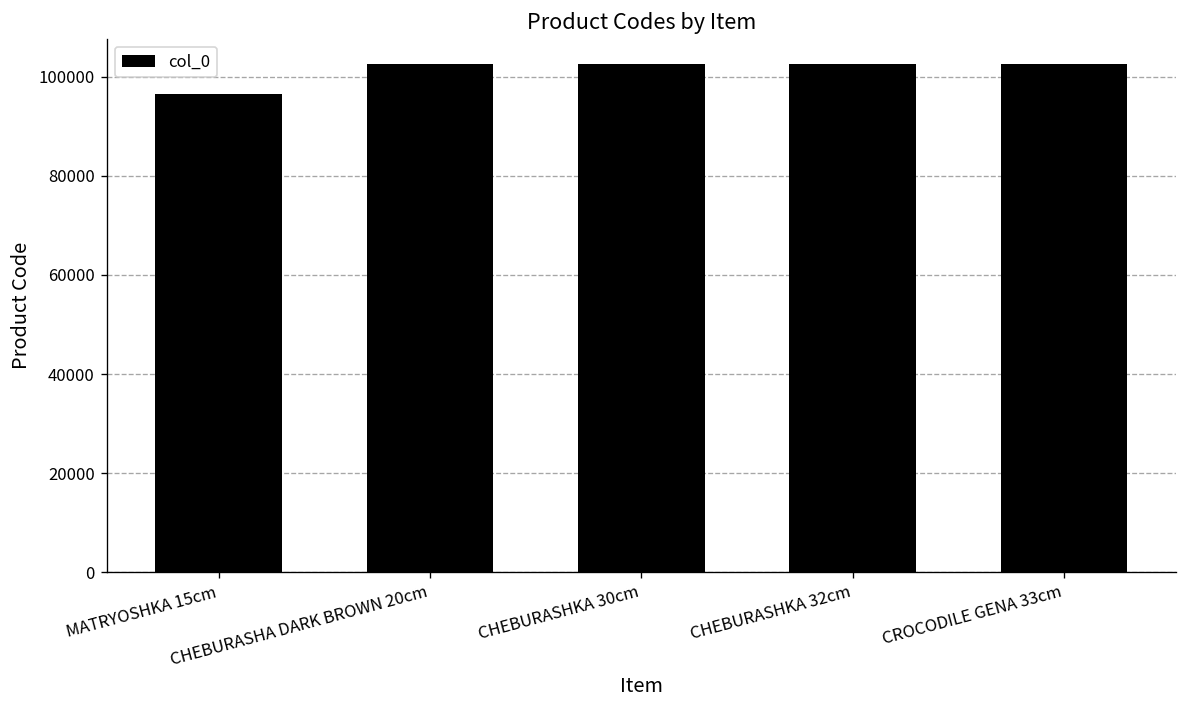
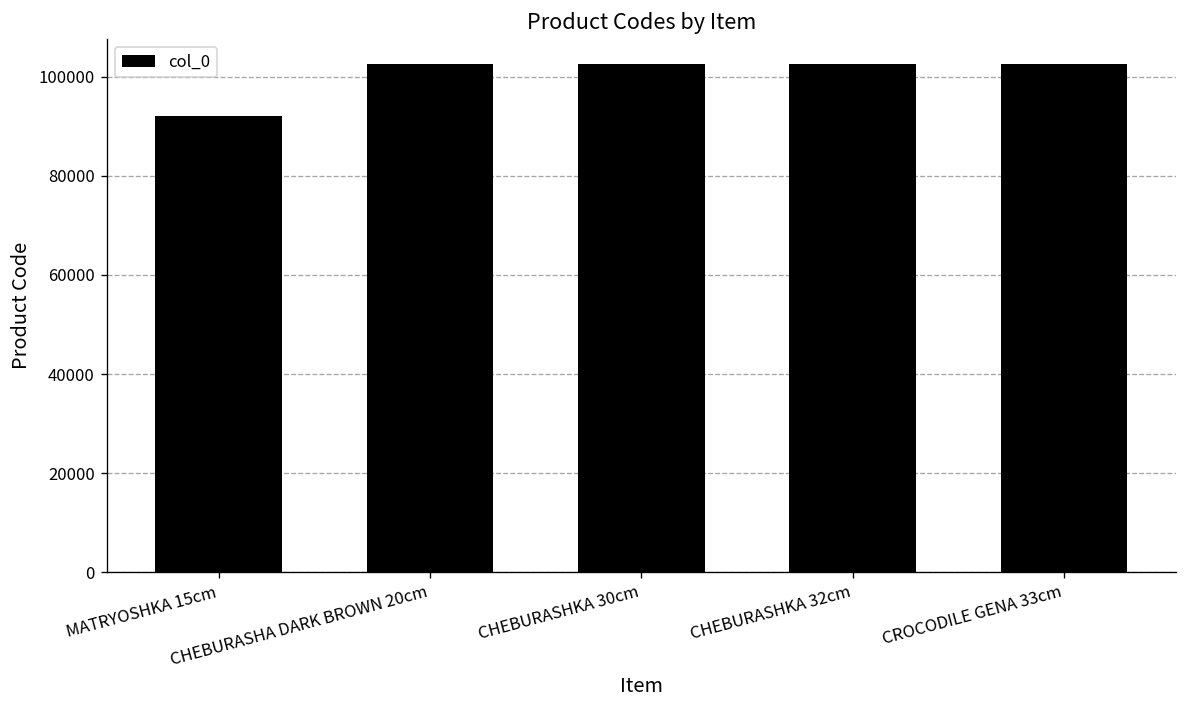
MATRYOSHKA 15cm: 97000 -> 92000
